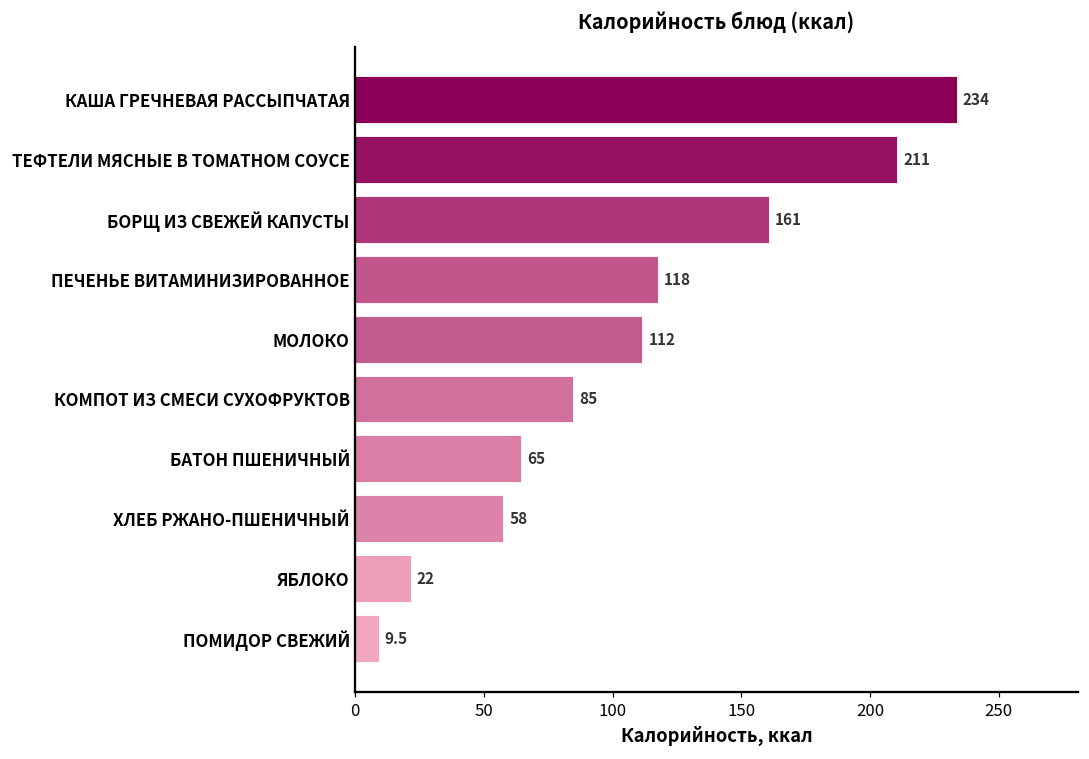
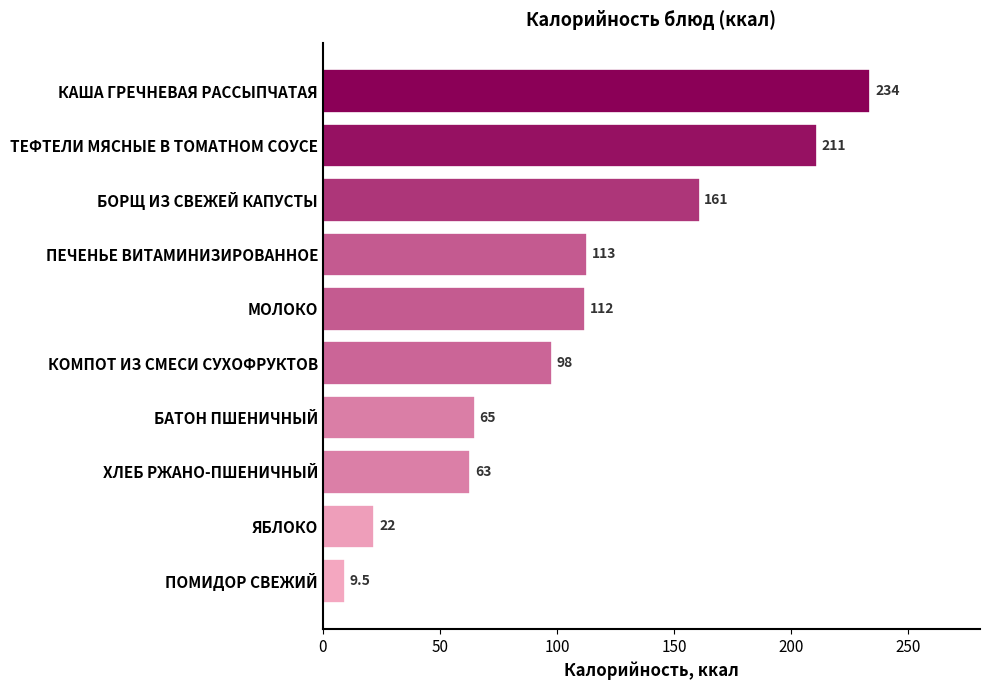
ПЕЧЕНЬЕ ВИТАМИНИЗИРОВАННОЕ: 118 -> 113
КОМПОТ ИЗ СМЕСИ СУХОФРУКТОВ: 85 -> 98
ХЛЕБ РЖАНО-ПШЕНИЧНЫЙ: 58 -> 63
